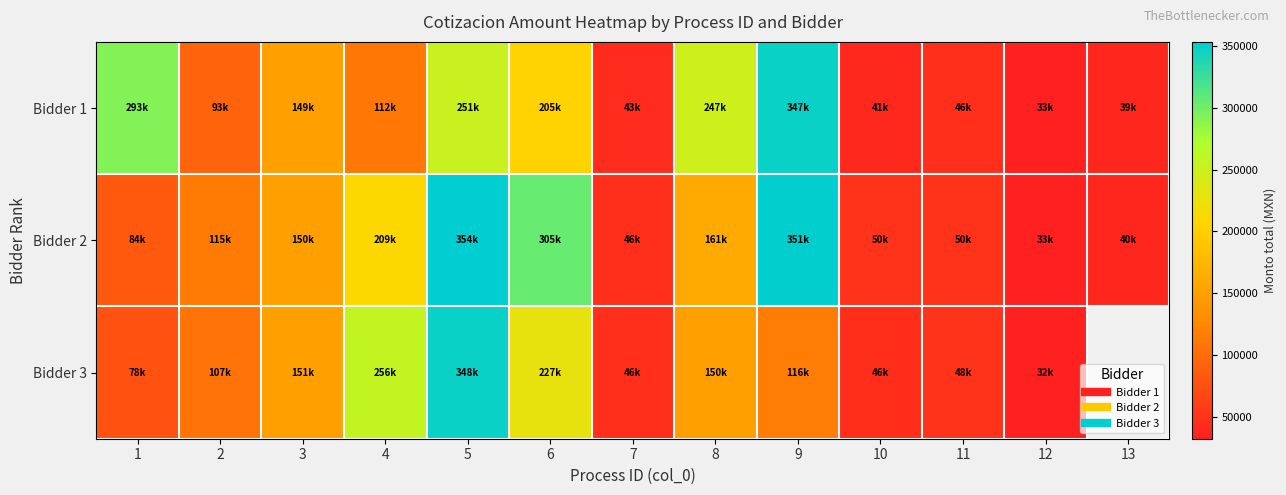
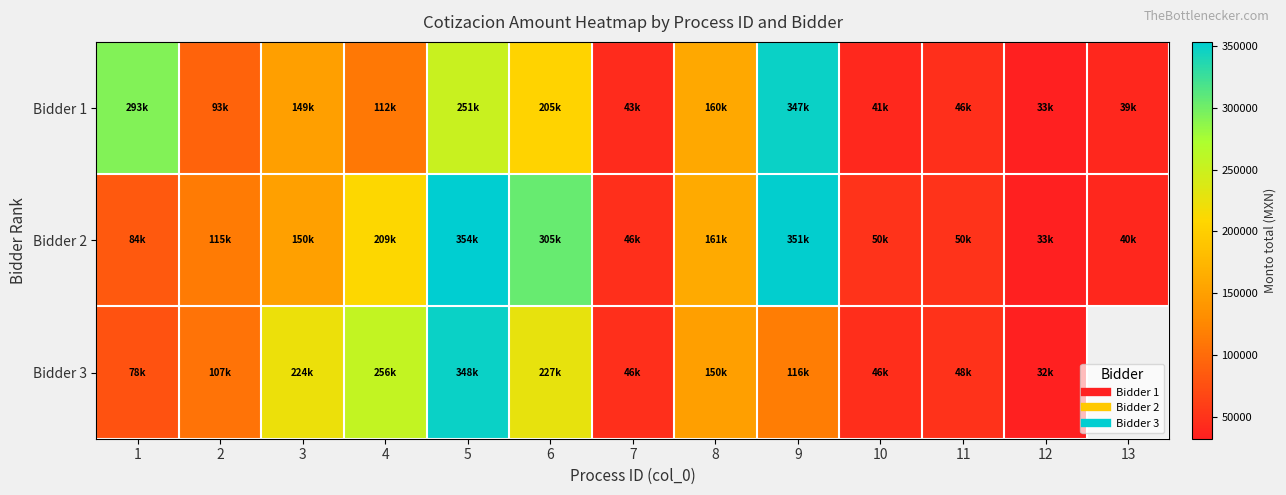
Bidder 1, 8: 247k -> 160k
Bidder 3, 3: 151k -> 224k
